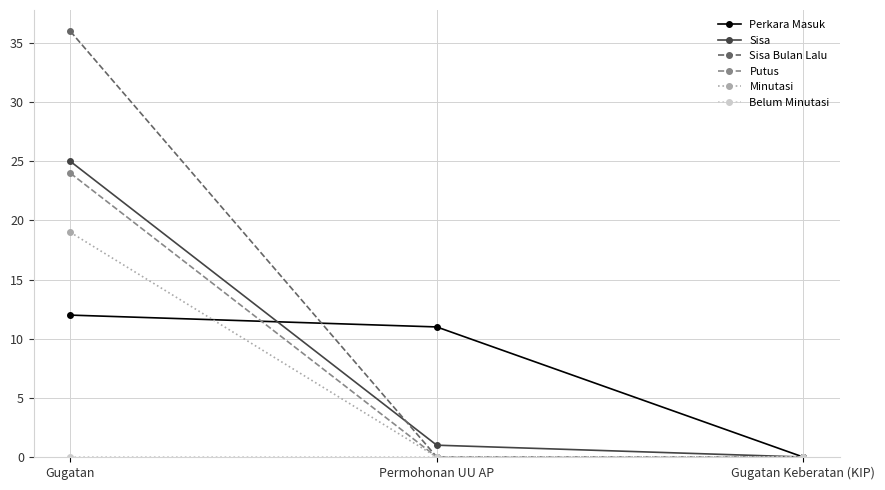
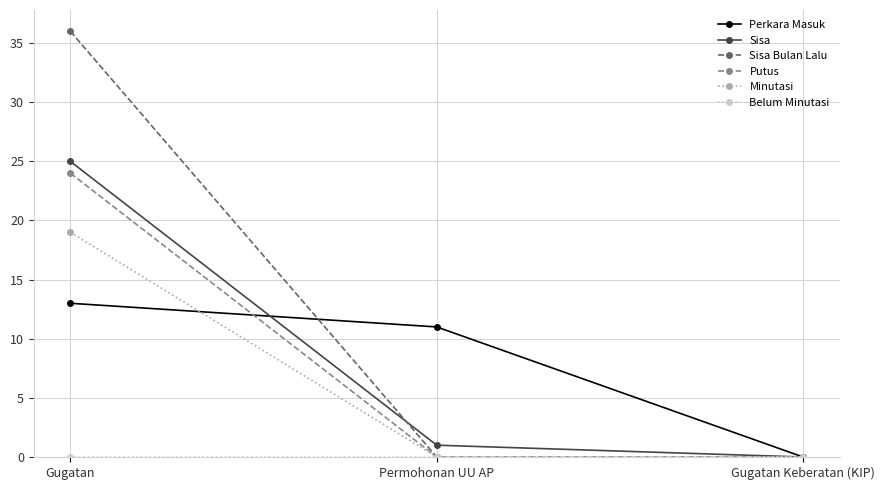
Perkara Masuk, Gugatan: 12 -> 13
